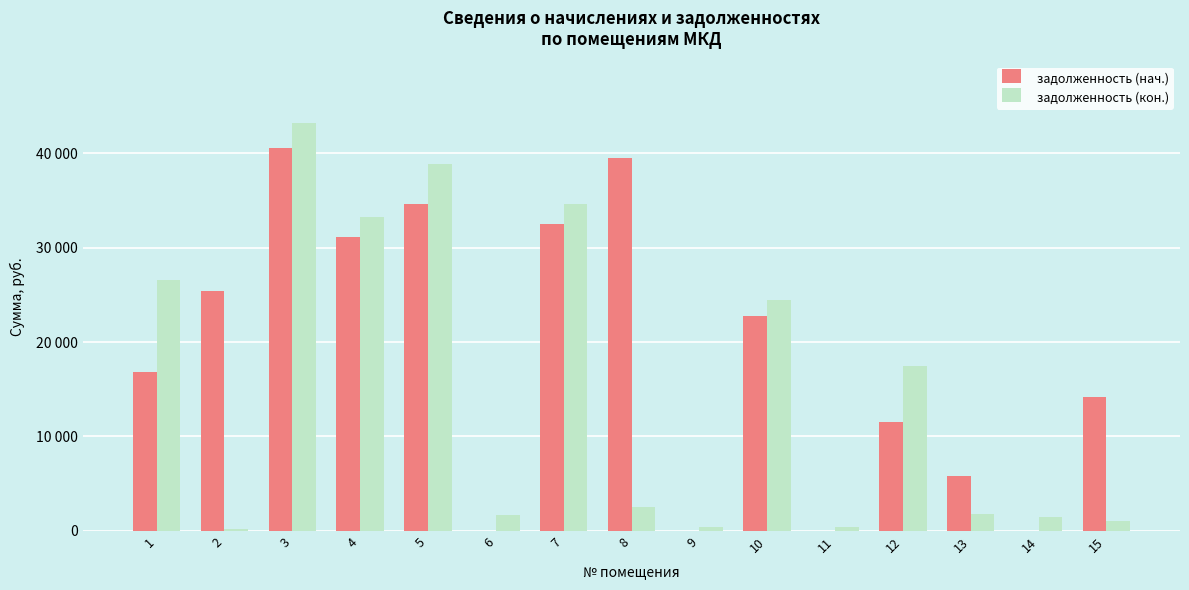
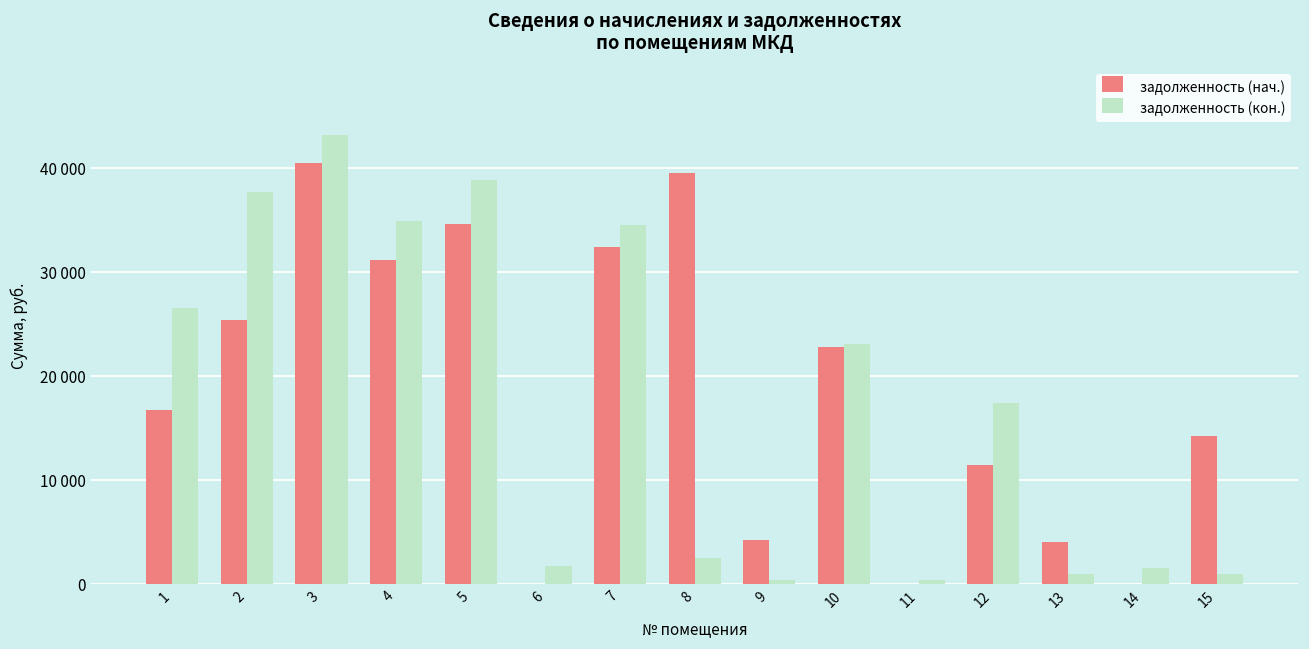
задолженность (кон.), 2: 0 -> 38000
задолженность (кон.), 4: 33000 -> 35000
задолженность (нач.), 9: 0 -> 4000
задолженность (кон.), 10: 24000 -> 23000
задолженность (нач.), 13: 6000 -> 4000
задолженность (кон.), 13: 2000 -> 1000
